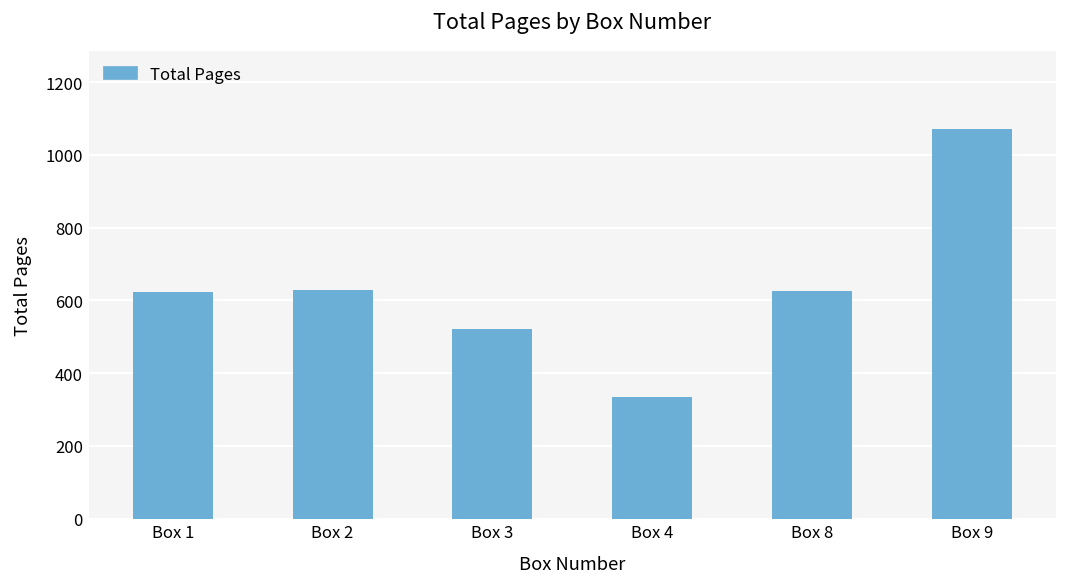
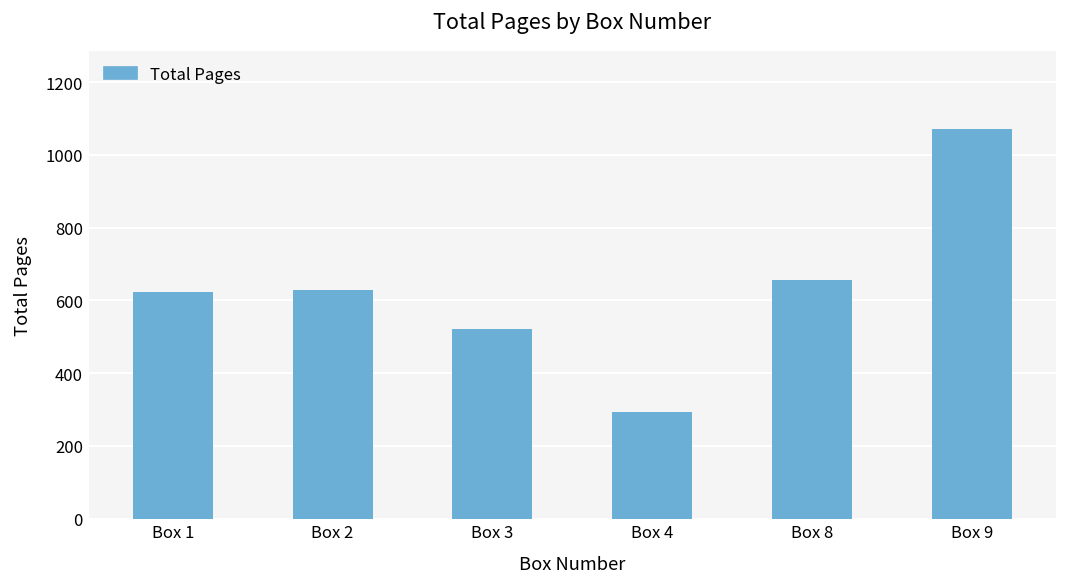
Box 4: 340 -> 290
Box 8: 630 -> 660
